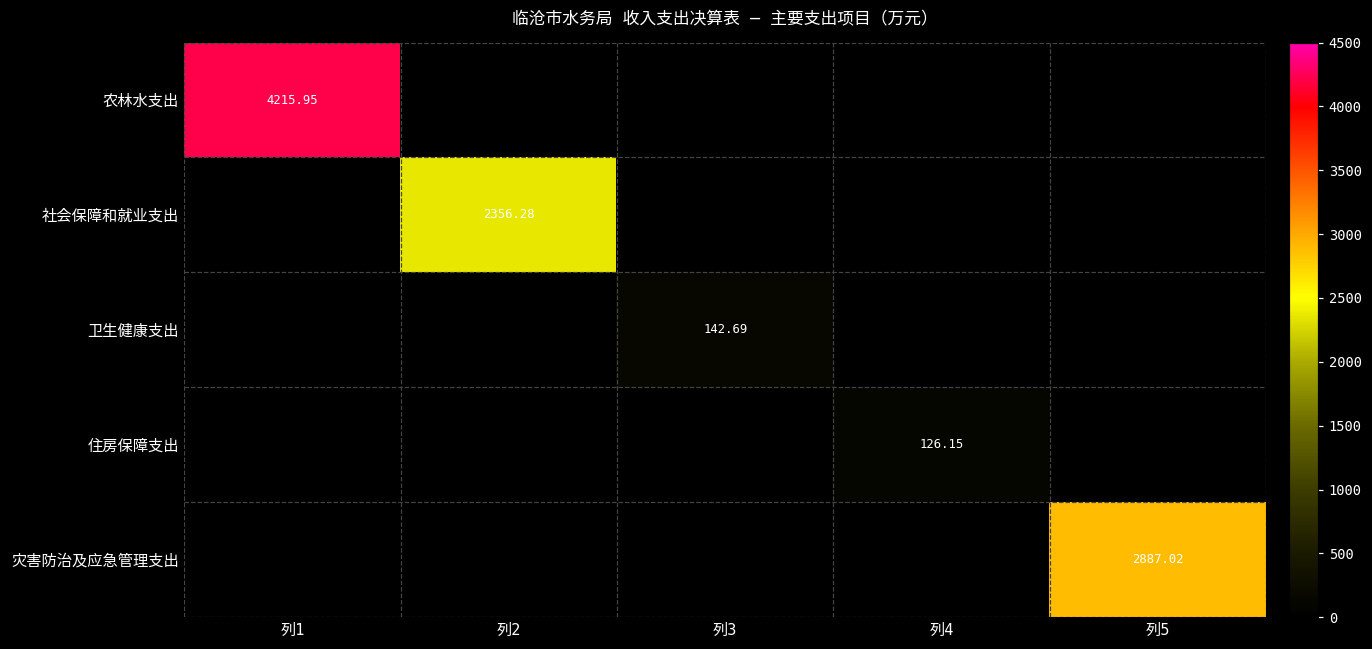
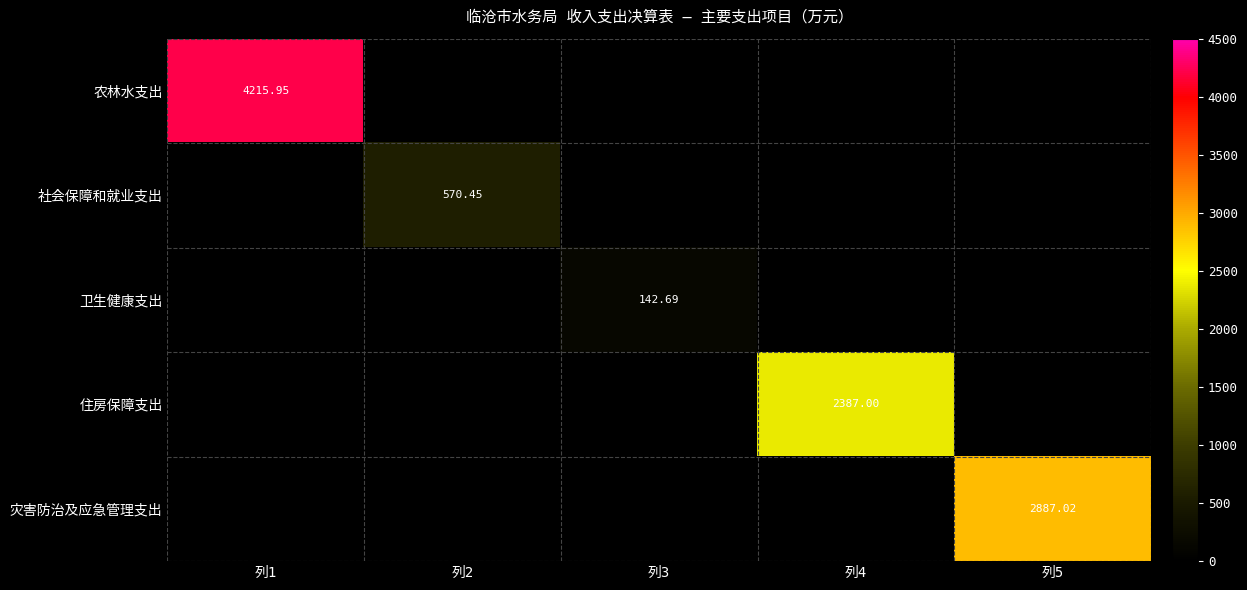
社会保障和就业支出, 列2: 2356.28 -> 570.45
住房保障支出, 列4: 126.15 -> 2387.00
